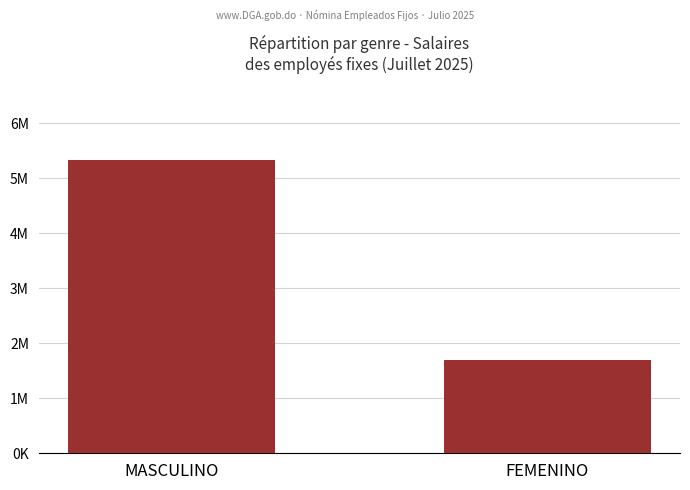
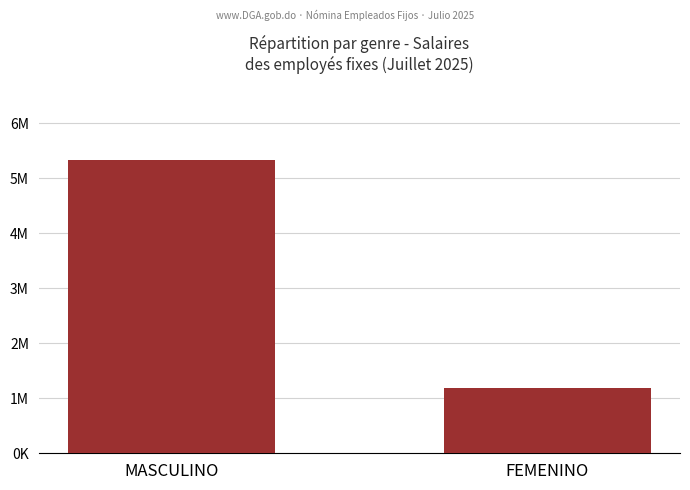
FEMENINO: 1700000 -> 1200000
